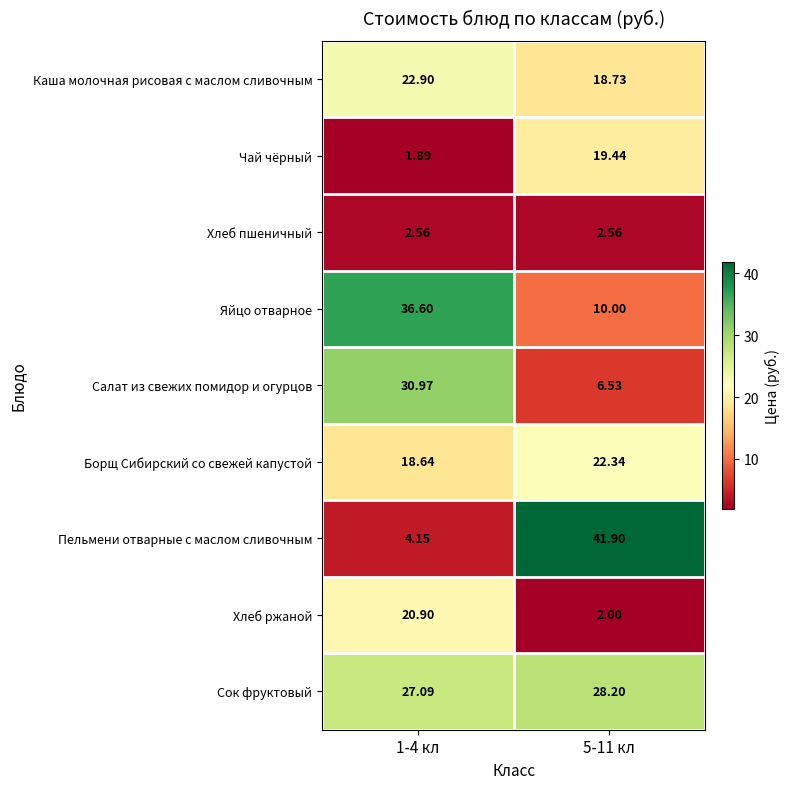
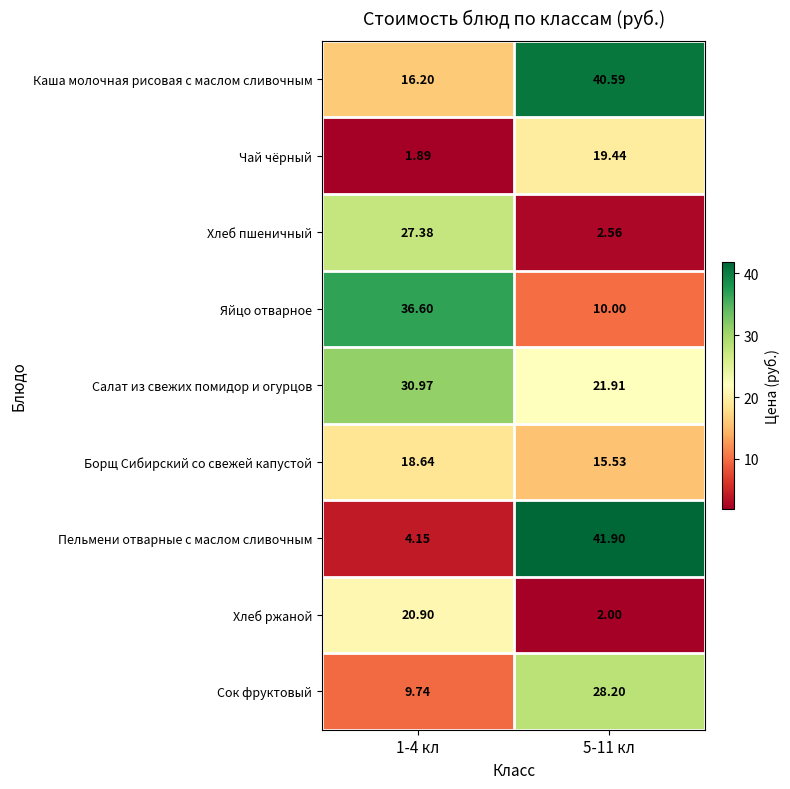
Каша молочная рисовая с маслом сливочным, 1-4 кл: 22.90 -> 16.20
Каша молочная рисовая с маслом сливочным, 5-11 кл: 18.73 -> 40.59
Хлеб пшеничный, 1-4 кл: 2.56 -> 27.38
Салат из свежих помидор и огурцов, 5-11 кл: 6.53 -> 21.91
Борщ Сибирский со свежей капустой, 5-11 кл: 22.34 -> 15.53
Сок фруктовый, 1-4 кл: 27.09 -> 9.74
